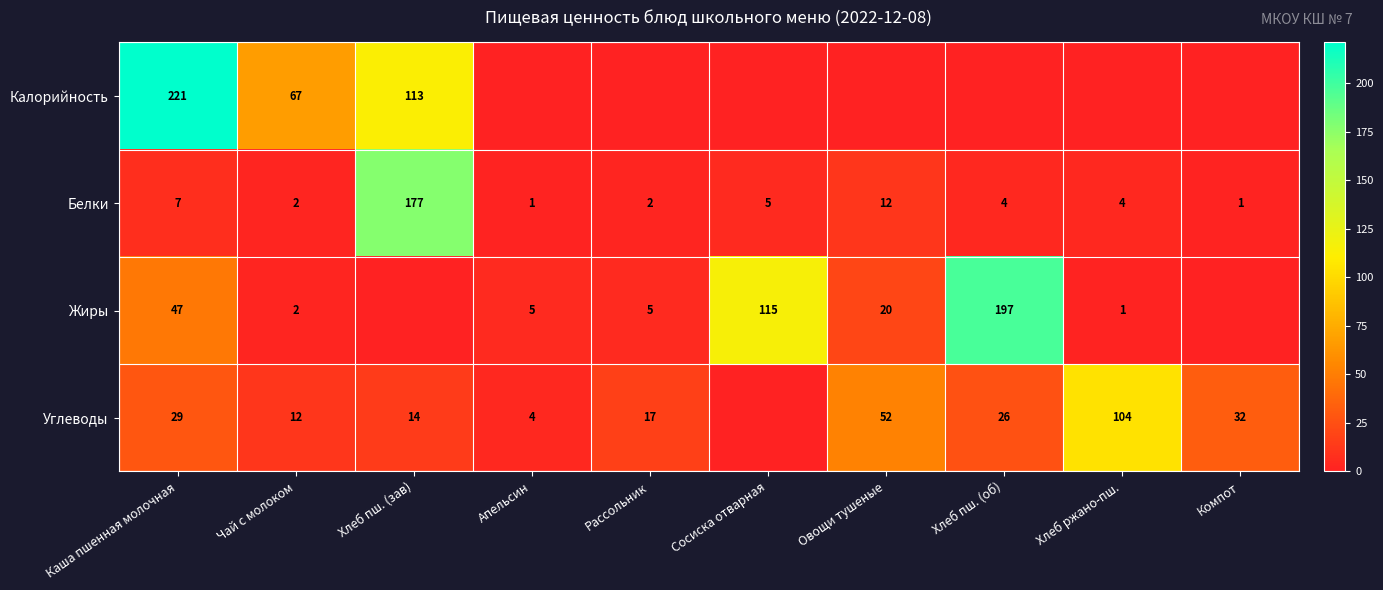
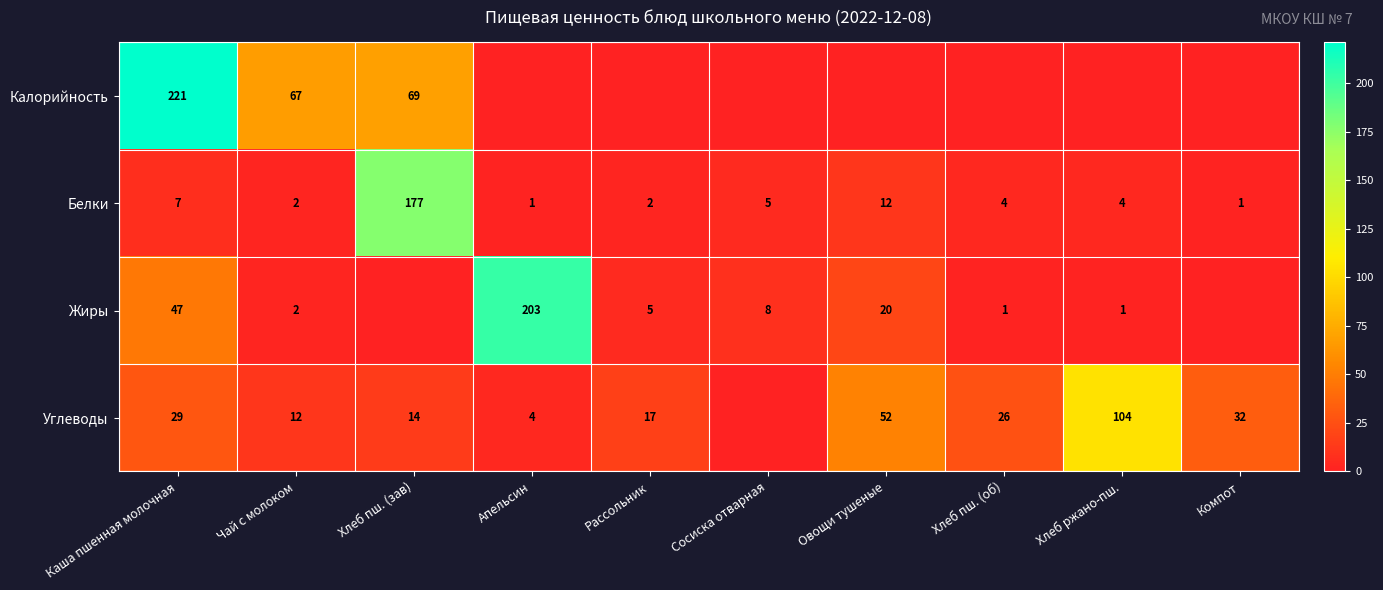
Калорийность, Хлеб пш. (зав): 113 -> 69
Жиры, Апельсин: 5 -> 203
Жиры, Сосиска отварная: 115 -> 8
Жиры, Хлеб пш. (об): 197 -> 1
